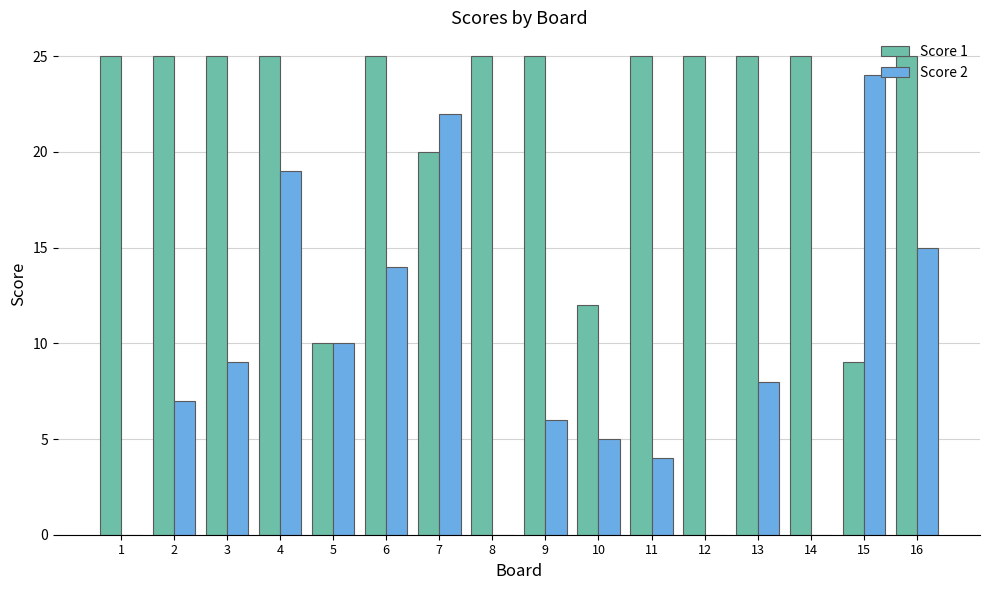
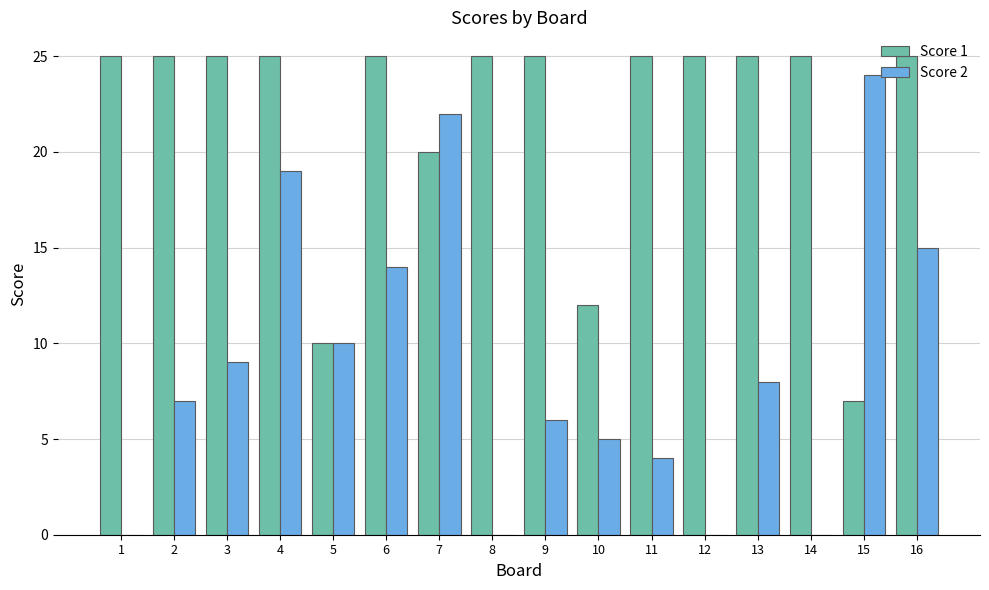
Score 1, 15: 9 -> 7
